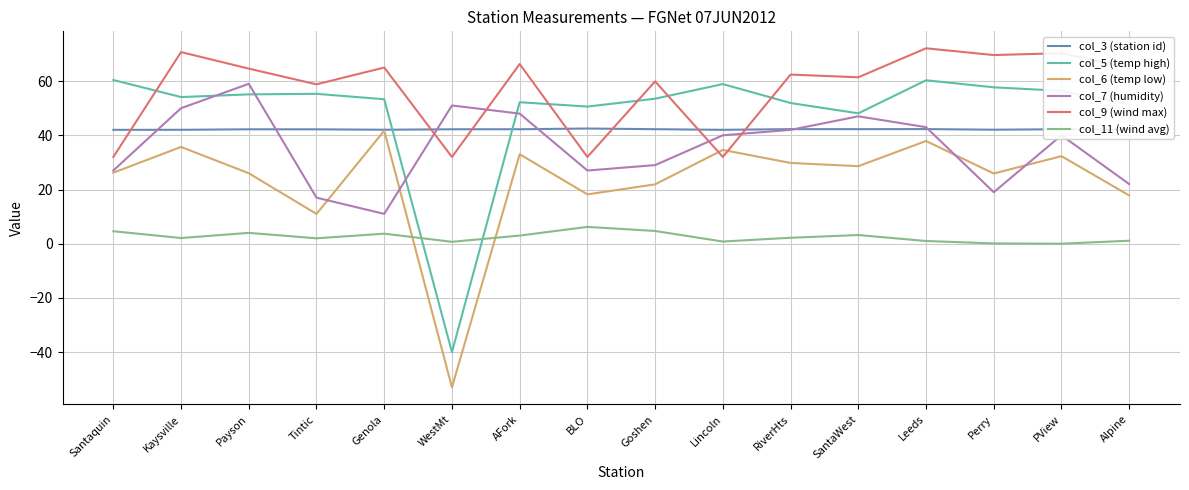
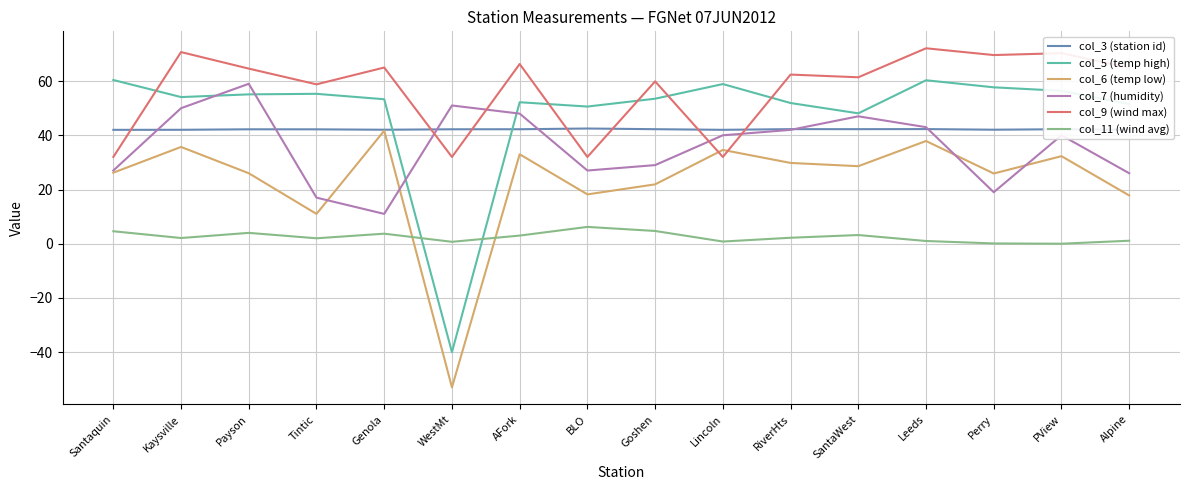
col_7 (humidity), Alpine: 22 -> 26
